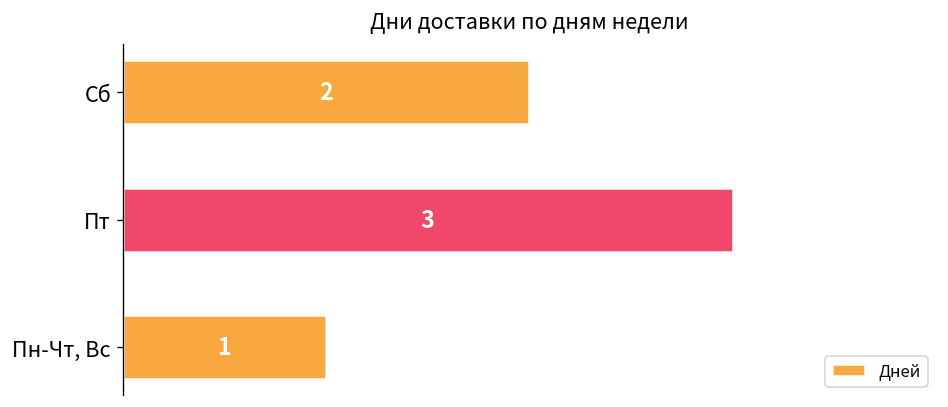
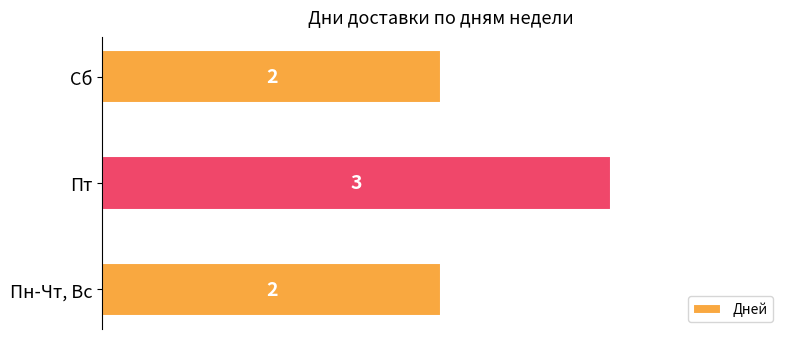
Пн-Чт, Вс: 1 -> 2
